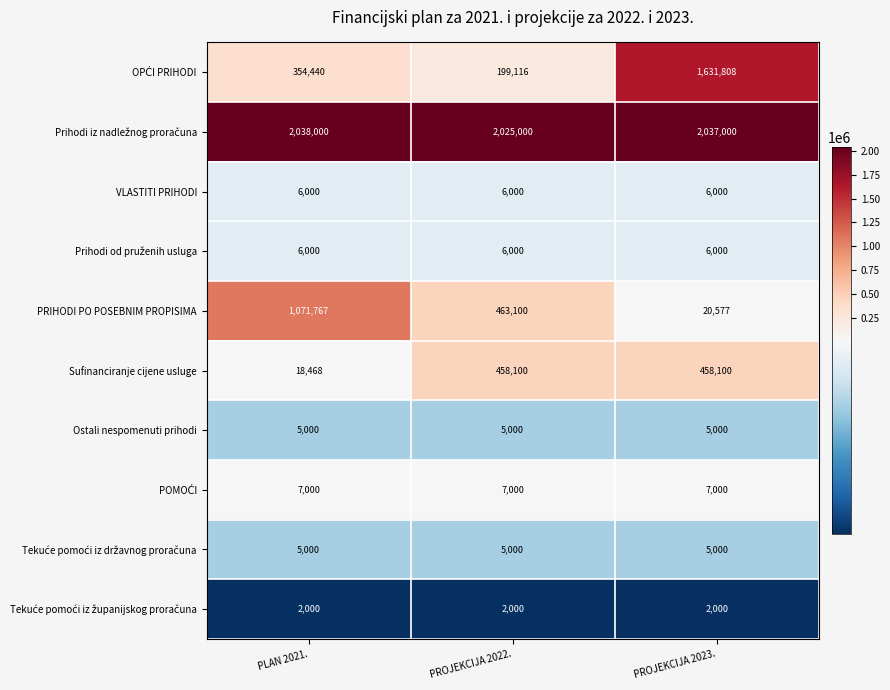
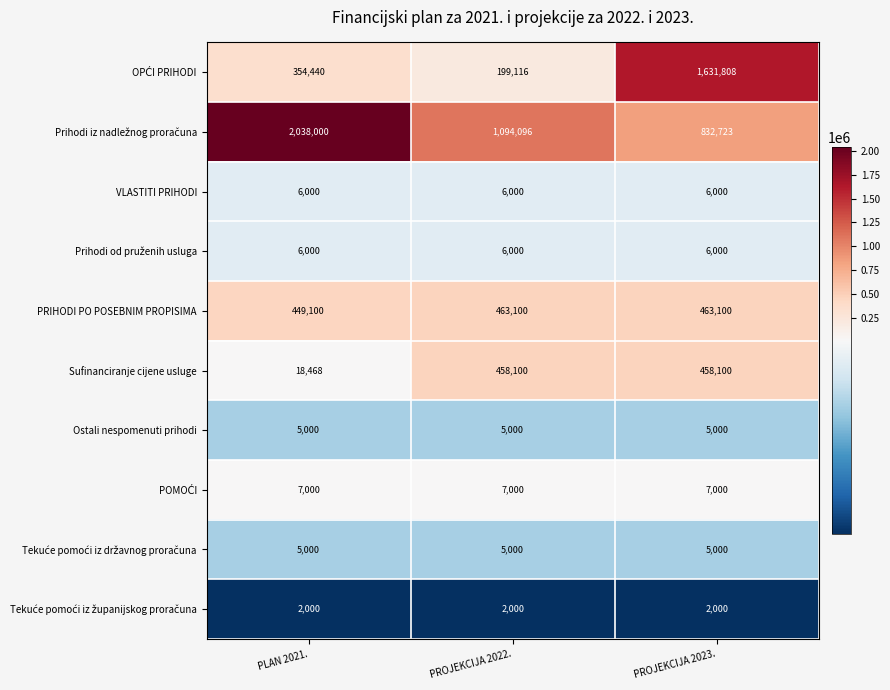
Prihodi iz nadležnog proračuna, PROJEKCIJA 2022.: 2,025,000 -> 1,094,096
Prihodi iz nadležnog proračuna, PROJEKCIJA 2023.: 2,037,000 -> 832,723
PRIHODI PO POSEBNIM PROPISIMA, PLAN 2021.: 1,071,767 -> 449,100
PRIHODI PO POSEBNIM PROPISIMA, PROJEKCIJA 2023.: 20,577 -> 463,100
